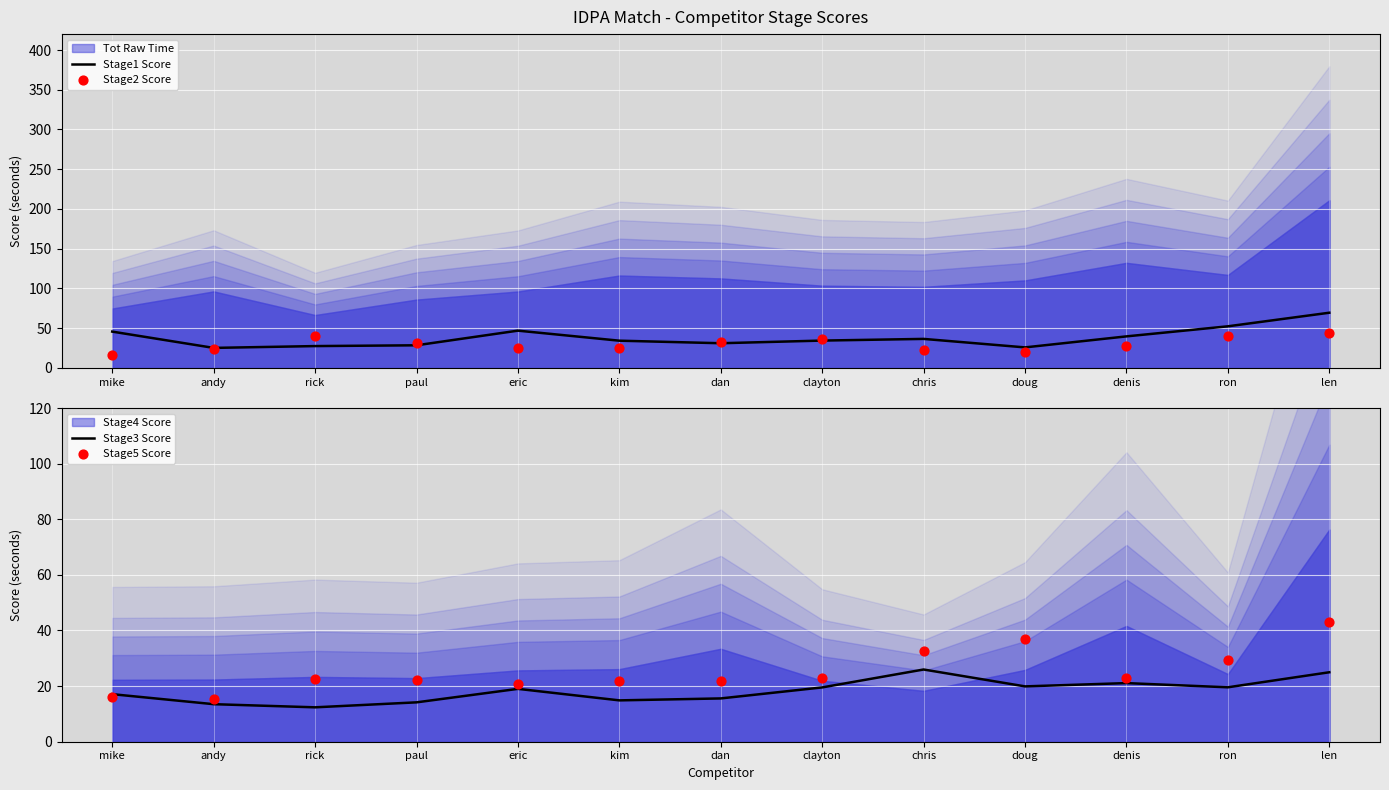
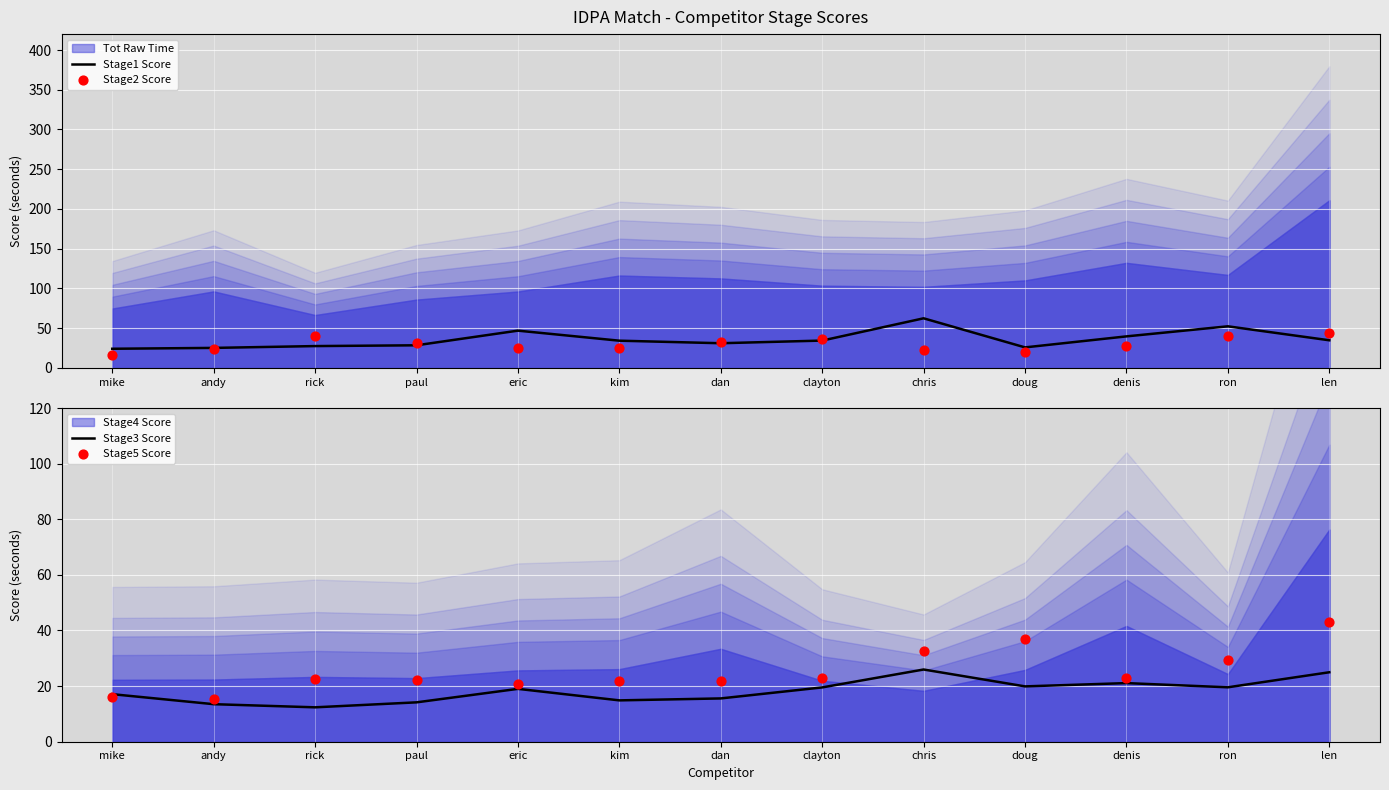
IDPA Match - Competitor Stage Scores, Stage1 Score, mike: 50 -> 20
IDPA Match - Competitor Stage Scores, Stage1 Score, chris: 40 -> 60
IDPA Match - Competitor Stage Scores, Stage1 Score, len: 70 -> 30
